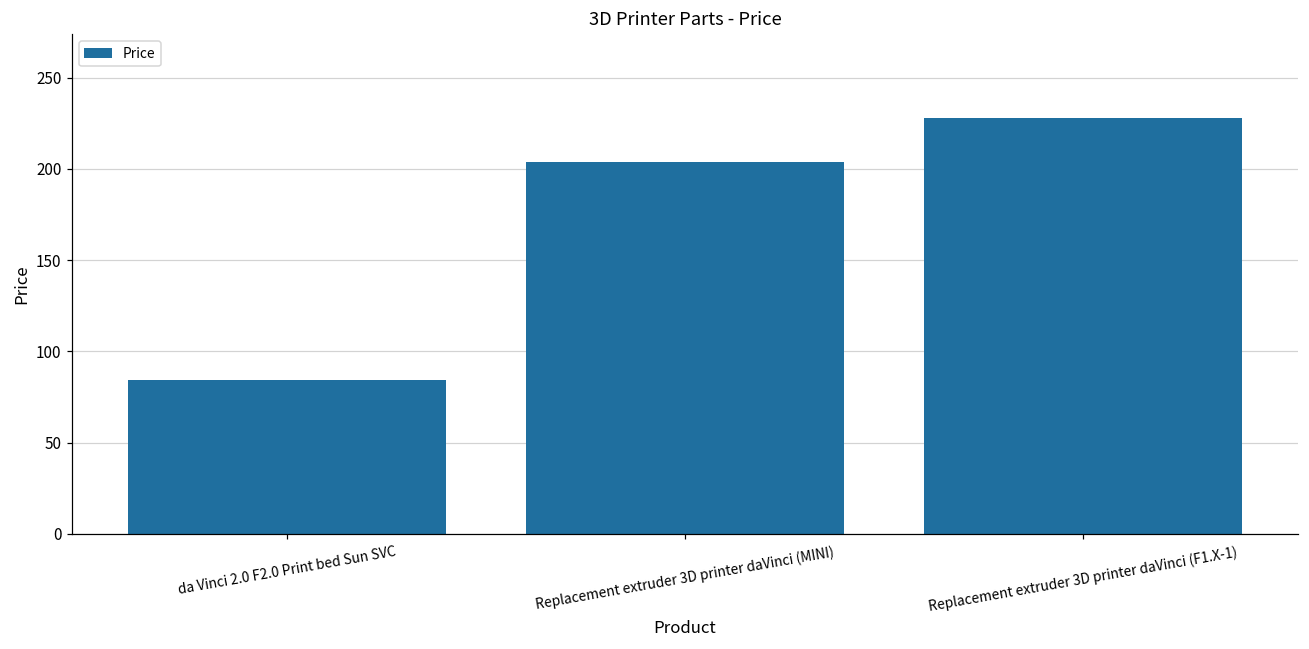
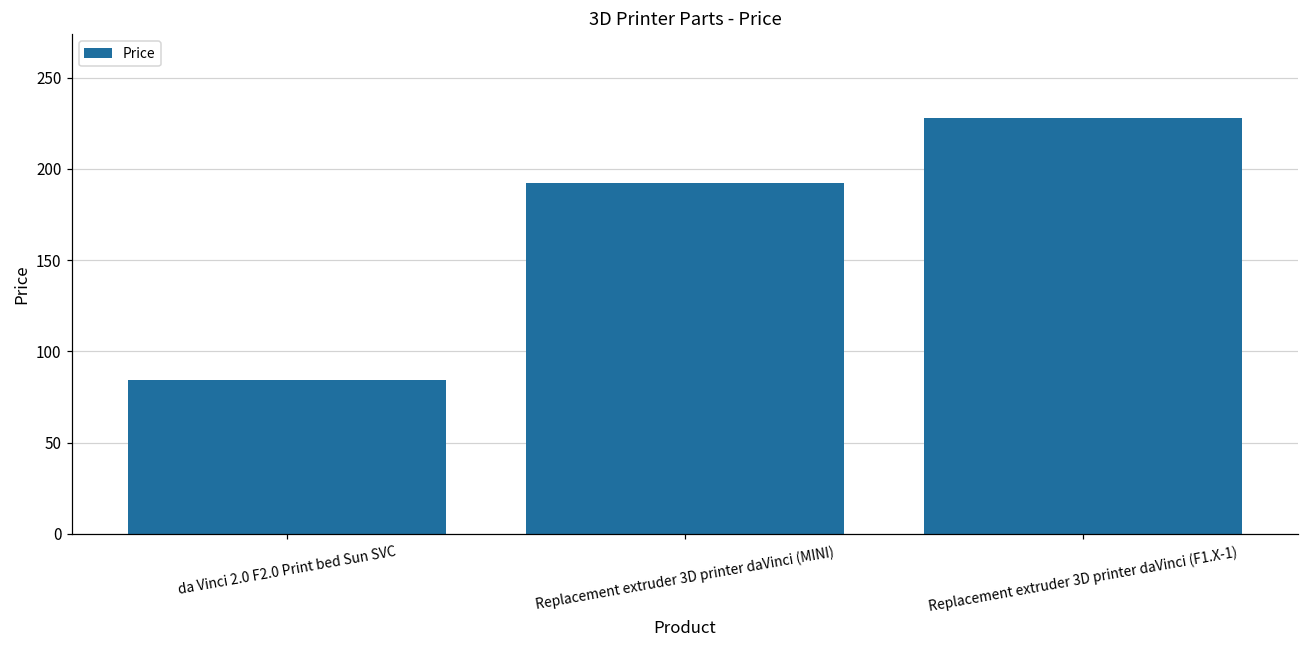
Replacement extruder 3D printer daVinci (MINI): 204 -> 192
